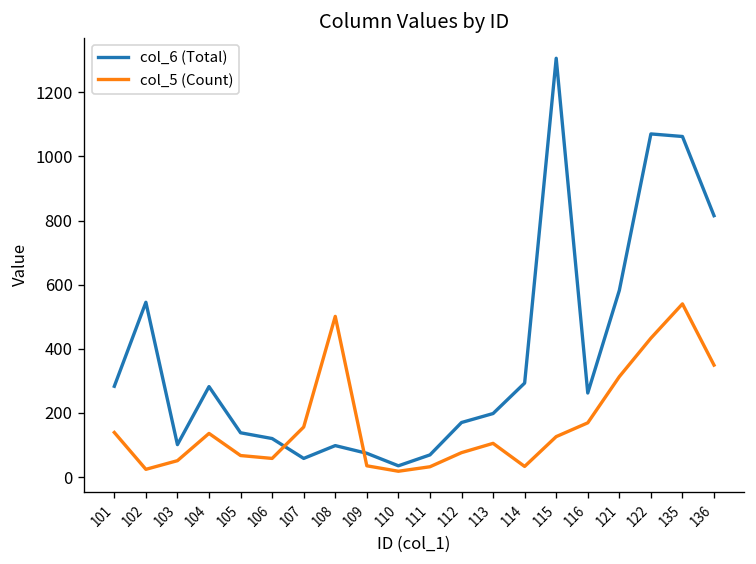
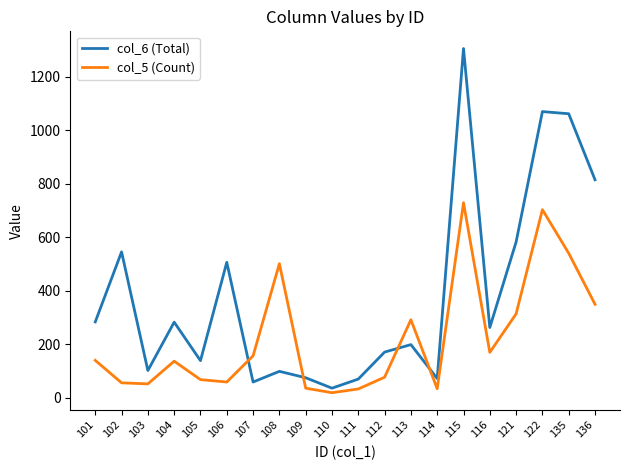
col_5 (Count), 102: 20 -> 60
col_6 (Total), 106: 120 -> 510
col_5 (Count), 113: 110 -> 290
col_6 (Total), 114: 290 -> 70
col_5 (Count), 115: 130 -> 730
col_5 (Count), 122: 430 -> 700
